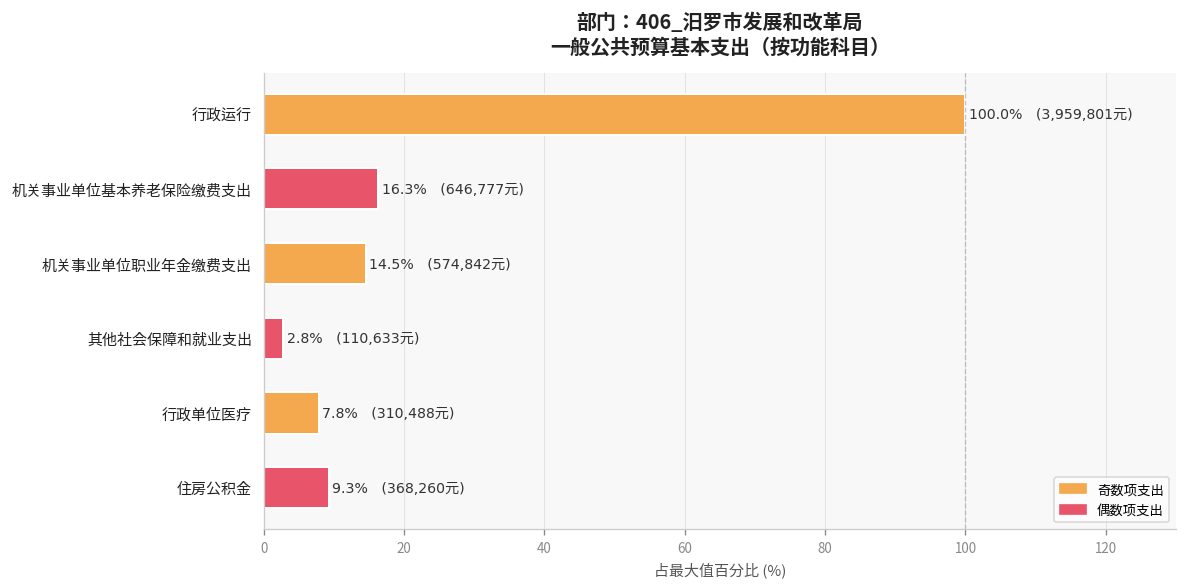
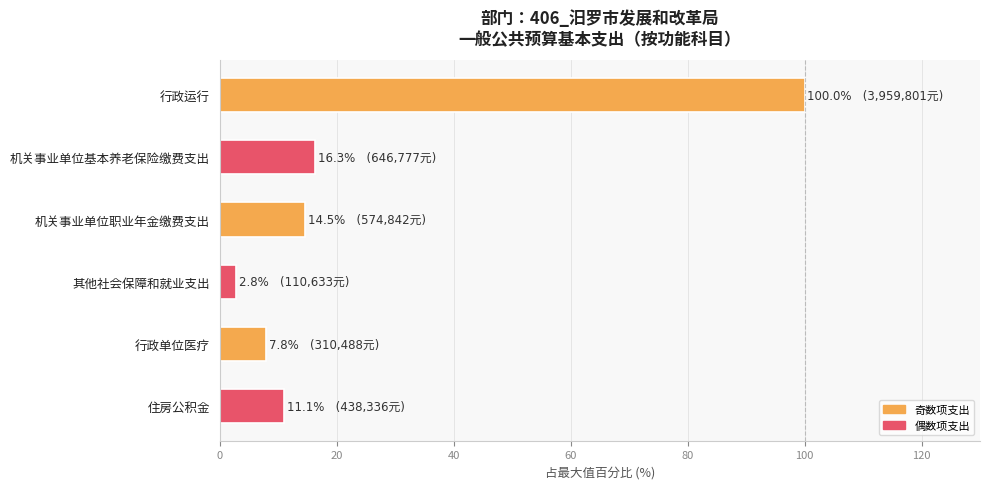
住房公积金: 9.3% (368,260元) -> 11.1% (438,336元)
